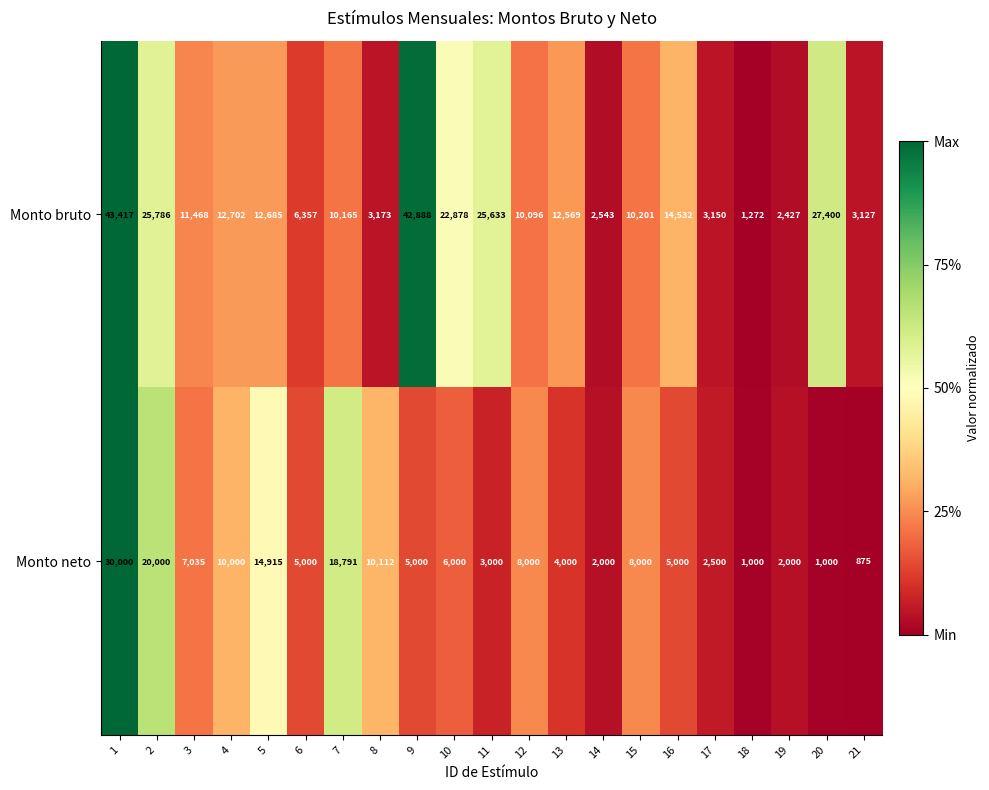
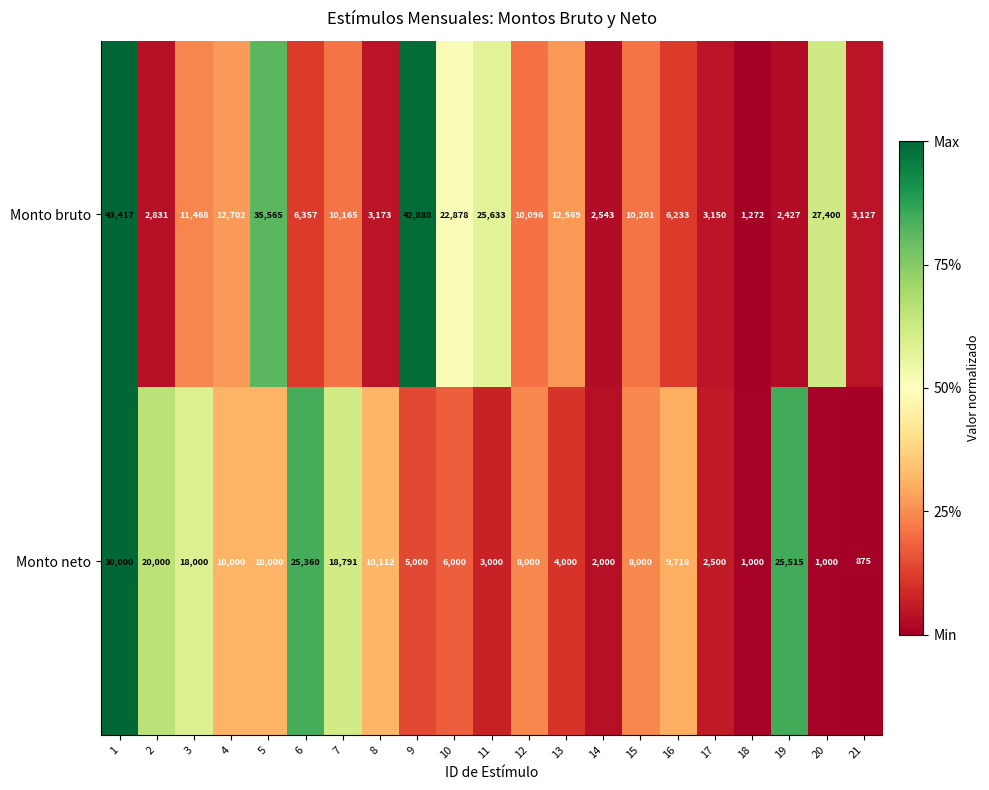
Monto bruto, 2: 25,786 -> 2,831
Monto bruto, 5: 12,685 -> 35,565
Monto bruto, 16: 14,532 -> 6,233
Monto neto, 3: 7,035 -> 18,000
Monto neto, 5: 14,915 -> 10,000
Monto neto, 6: 5,000 -> 25,360
Monto neto, 16: 5,000 -> 9,718
Monto neto, 19: 2,000 -> 25,515
